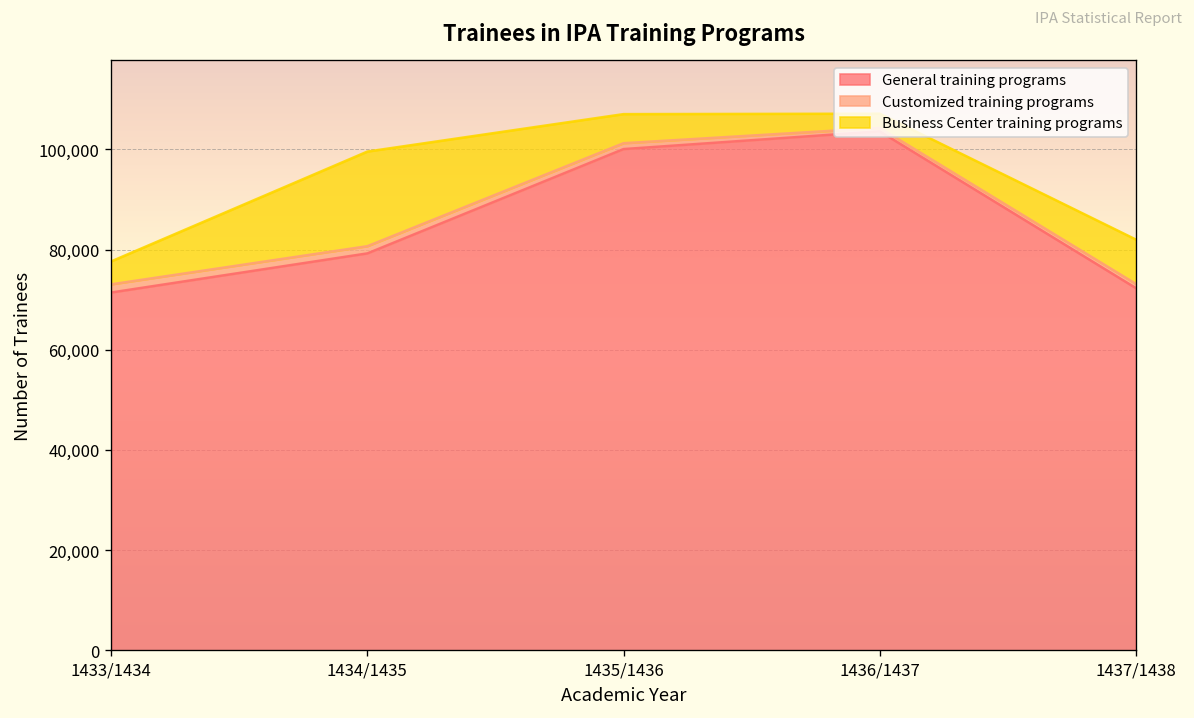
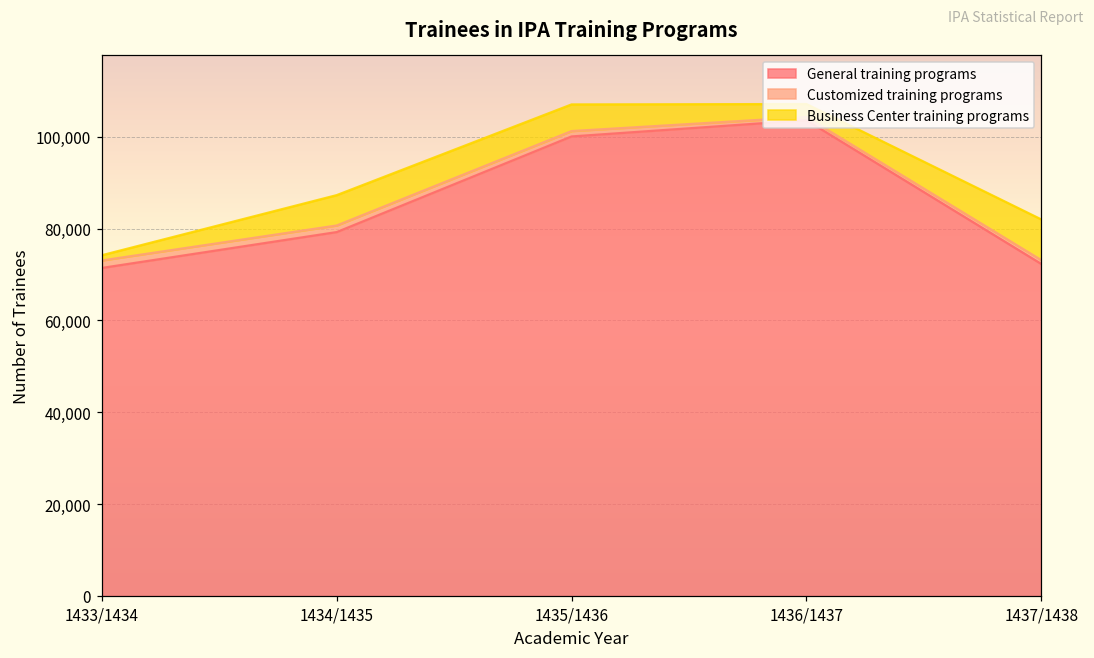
Business Center training programs, 1433/1434: 5,000 -> 1,000
Business Center training programs, 1434/1435: 19,000 -> 7,000
